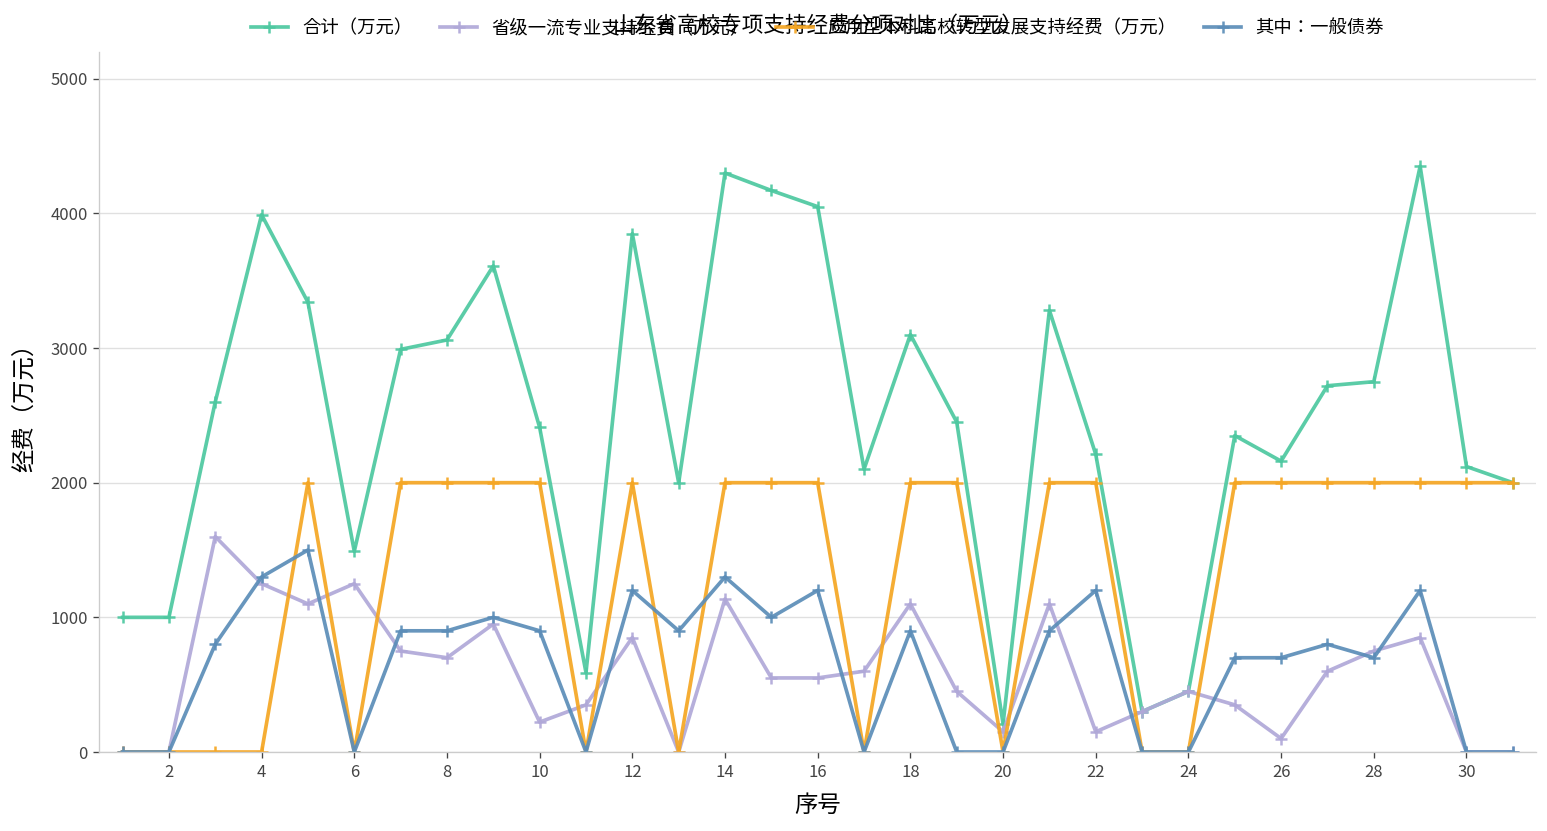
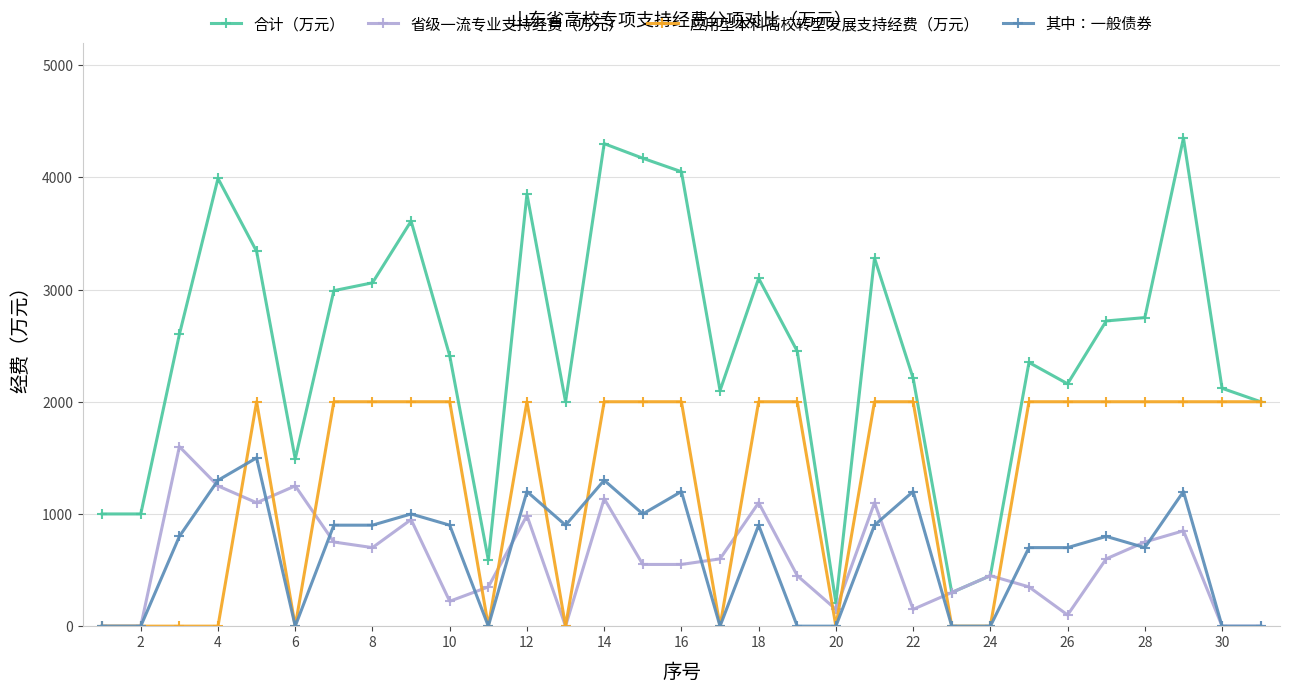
省级一流专业支持经费（万元）, 12: 850 -> 990
